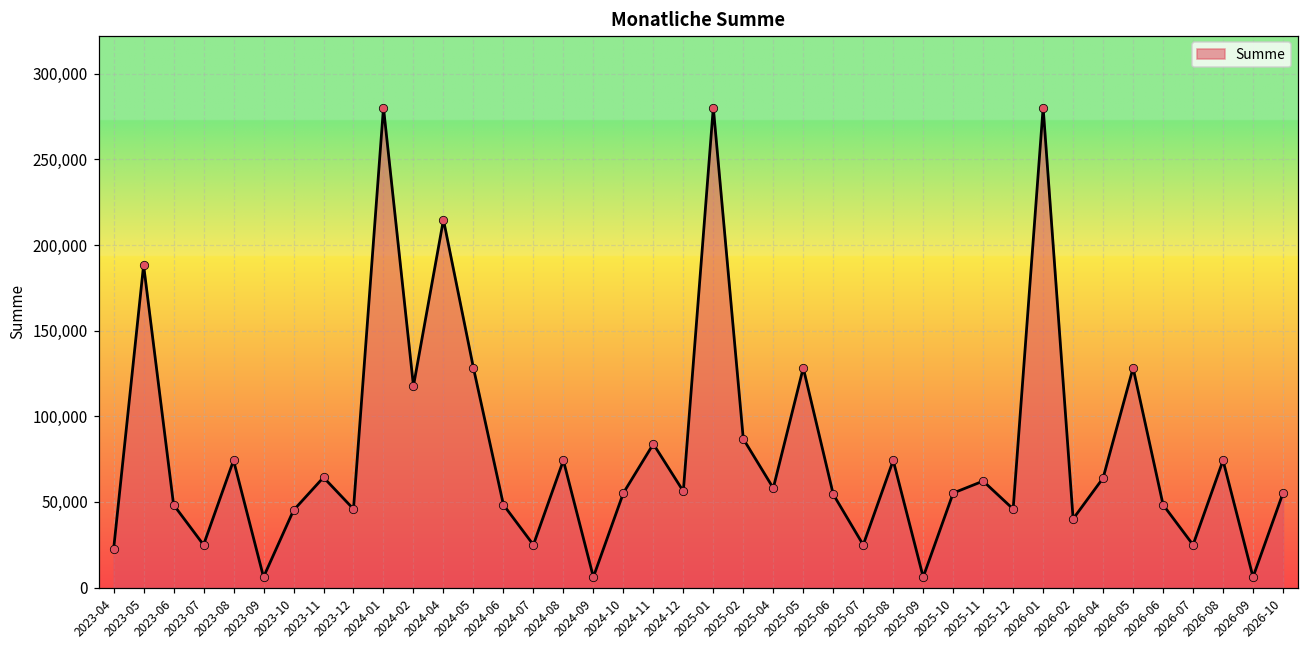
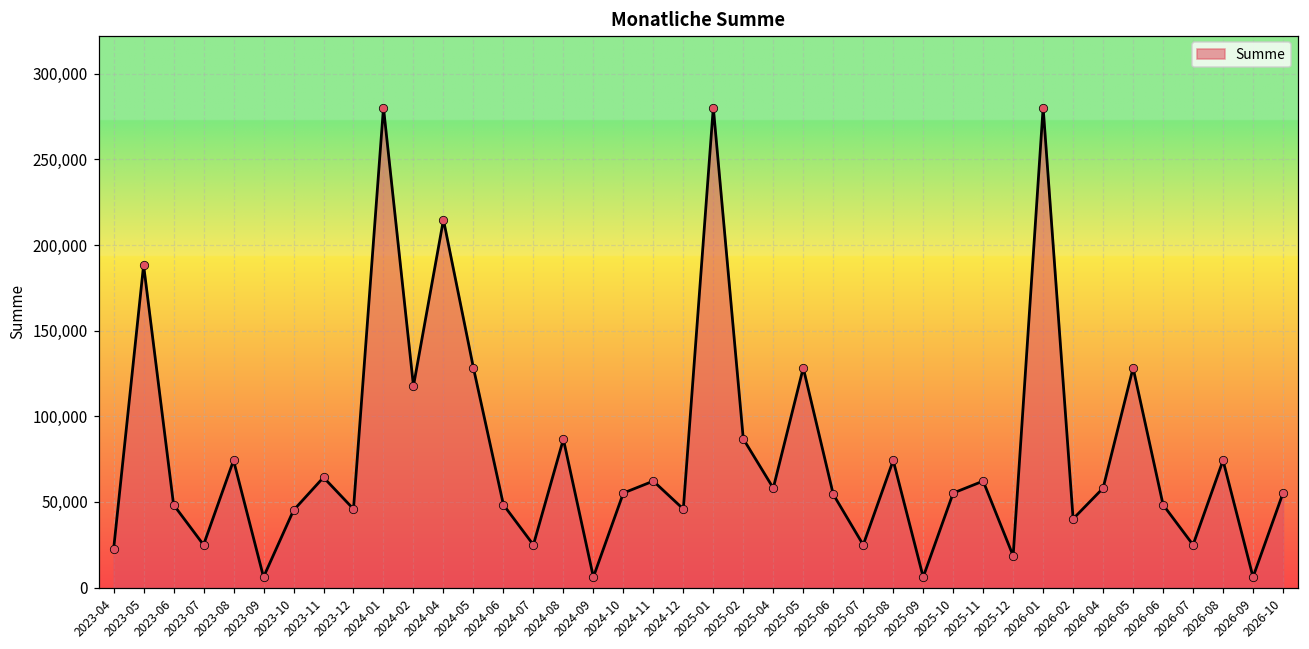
2024-08: 74,000 -> 87,000
2024-11: 84,000 -> 62,000
2024-12: 56,000 -> 46,000
2025-12: 46,000 -> 19,000
2026-04: 64,000 -> 58,000
